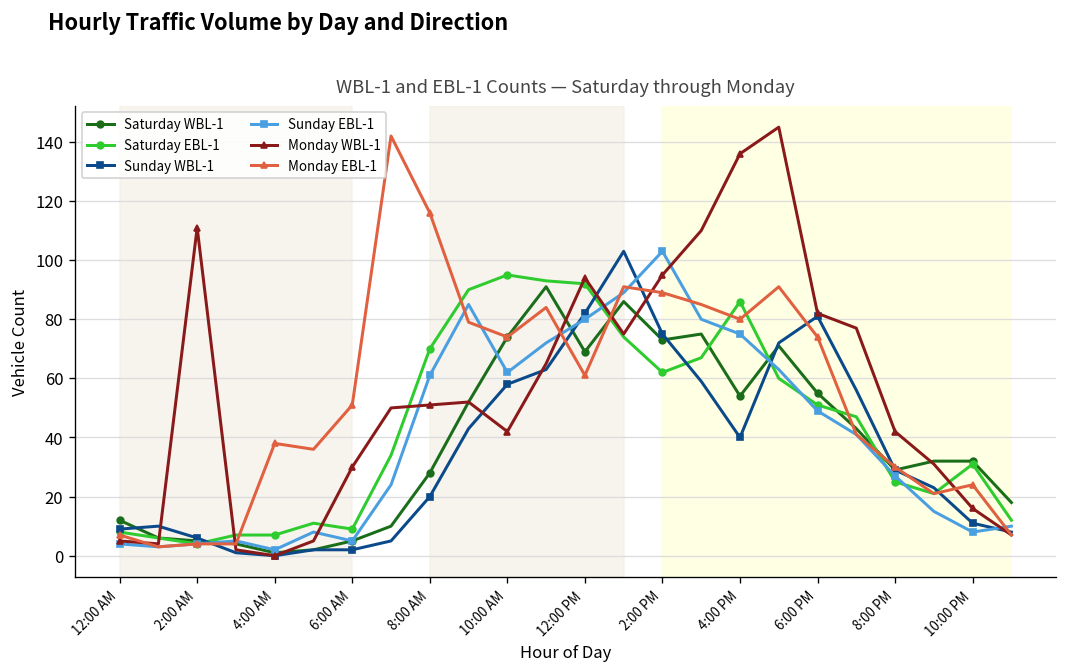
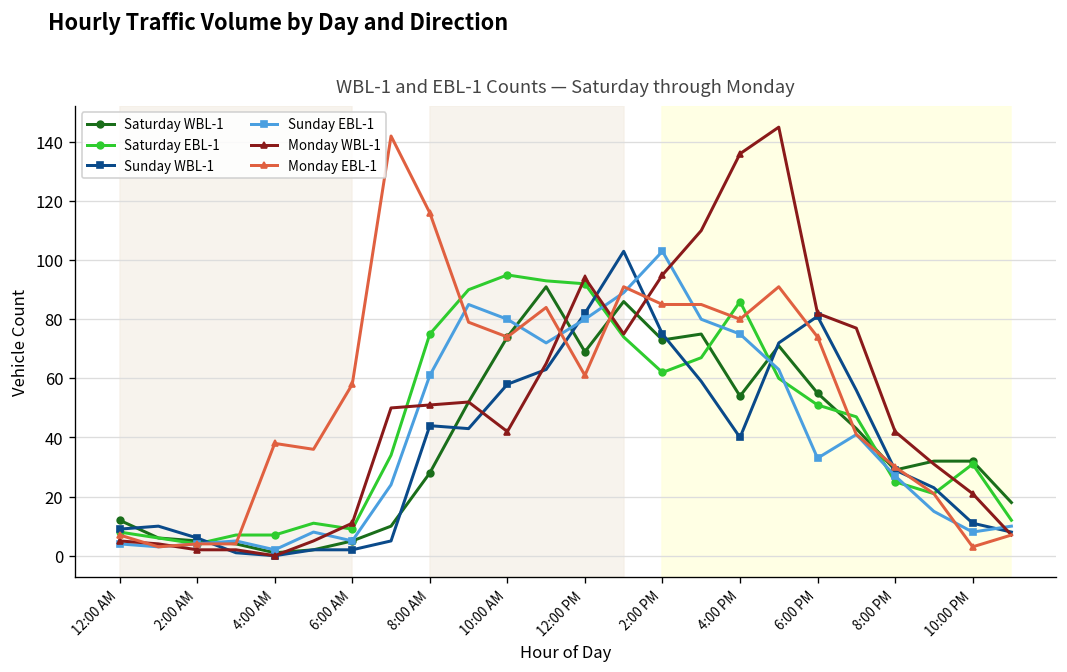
Monday WBL-1, 2:00 AM: 111 -> 2
Monday WBL-1, 6:00 AM: 30 -> 11
Monday EBL-1, 6:00 AM: 51 -> 58
Saturday EBL-1, 8:00 AM: 70 -> 75
Sunday WBL-1, 8:00 AM: 20 -> 44
Sunday EBL-1, 10:00 AM: 62 -> 80
Monday EBL-1, 2:00 PM: 89 -> 85
Sunday EBL-1, 6:00 PM: 49 -> 33
Monday WBL-1, 10:00 PM: 16 -> 21
Monday EBL-1, 10:00 PM: 24 -> 3
